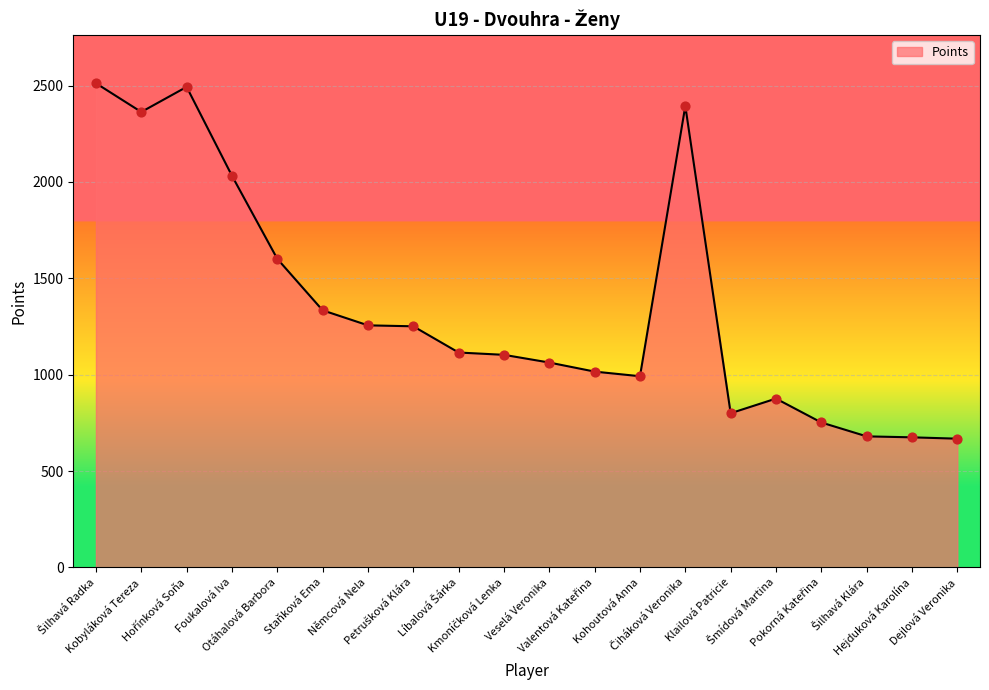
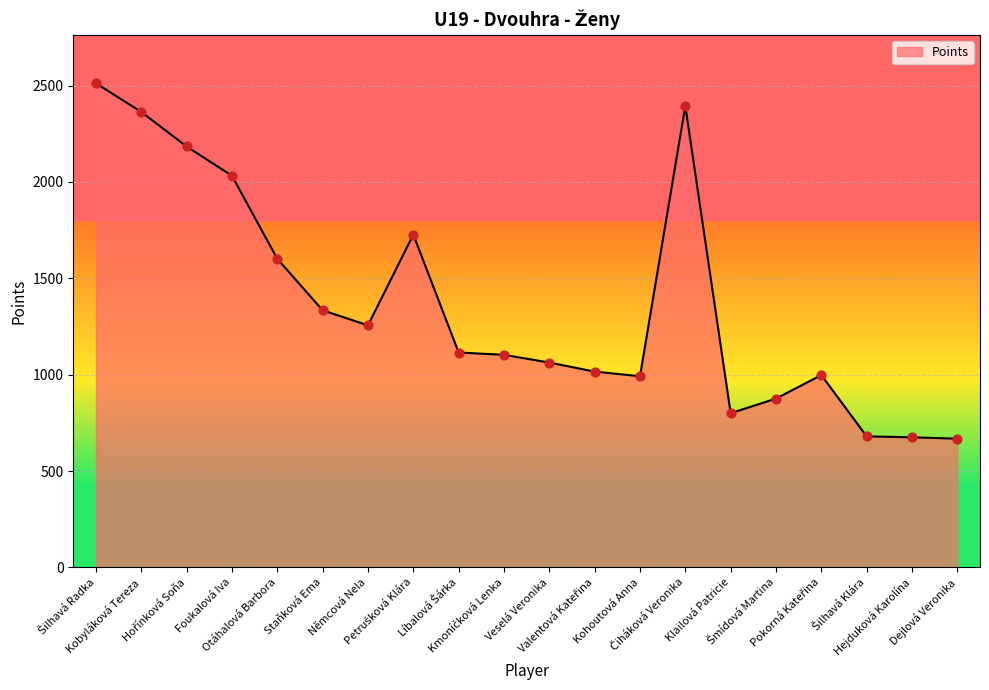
Hořínková Soňa: 2490 -> 2180
Petrušková Klára: 1250 -> 1730
Pokorná Kateřina: 750 -> 1000
